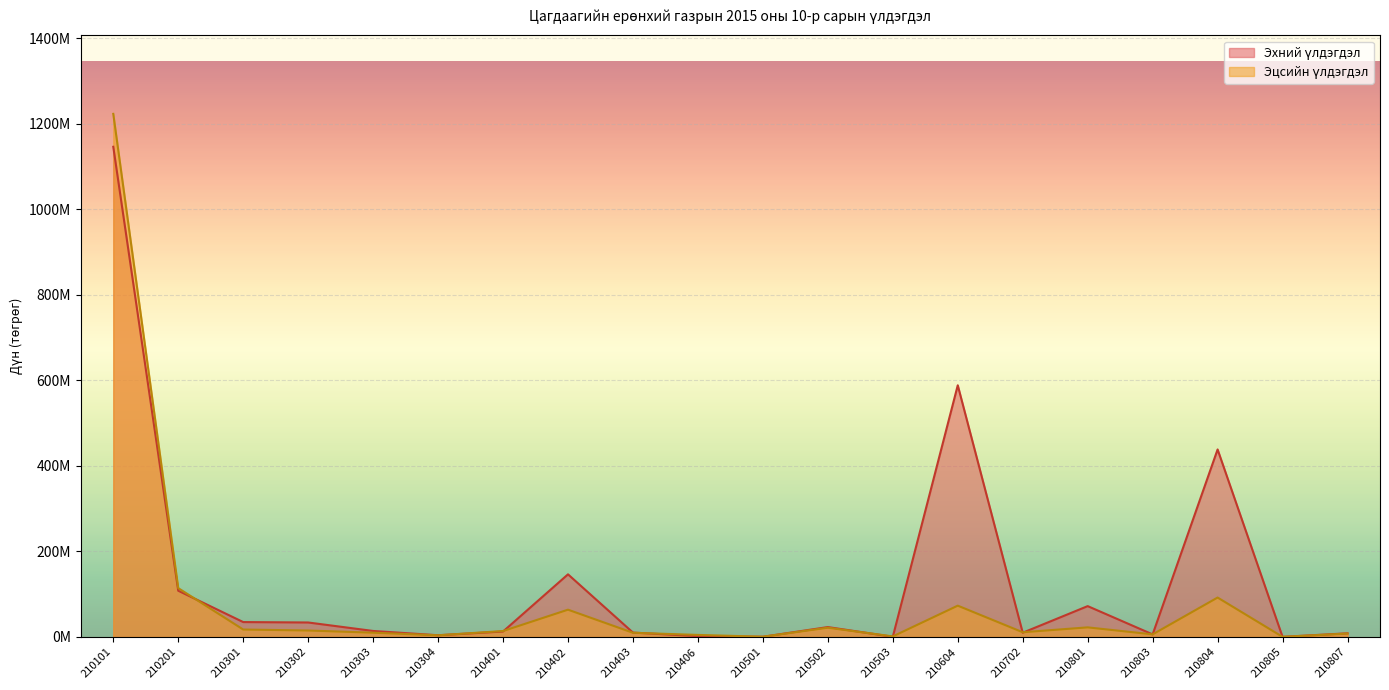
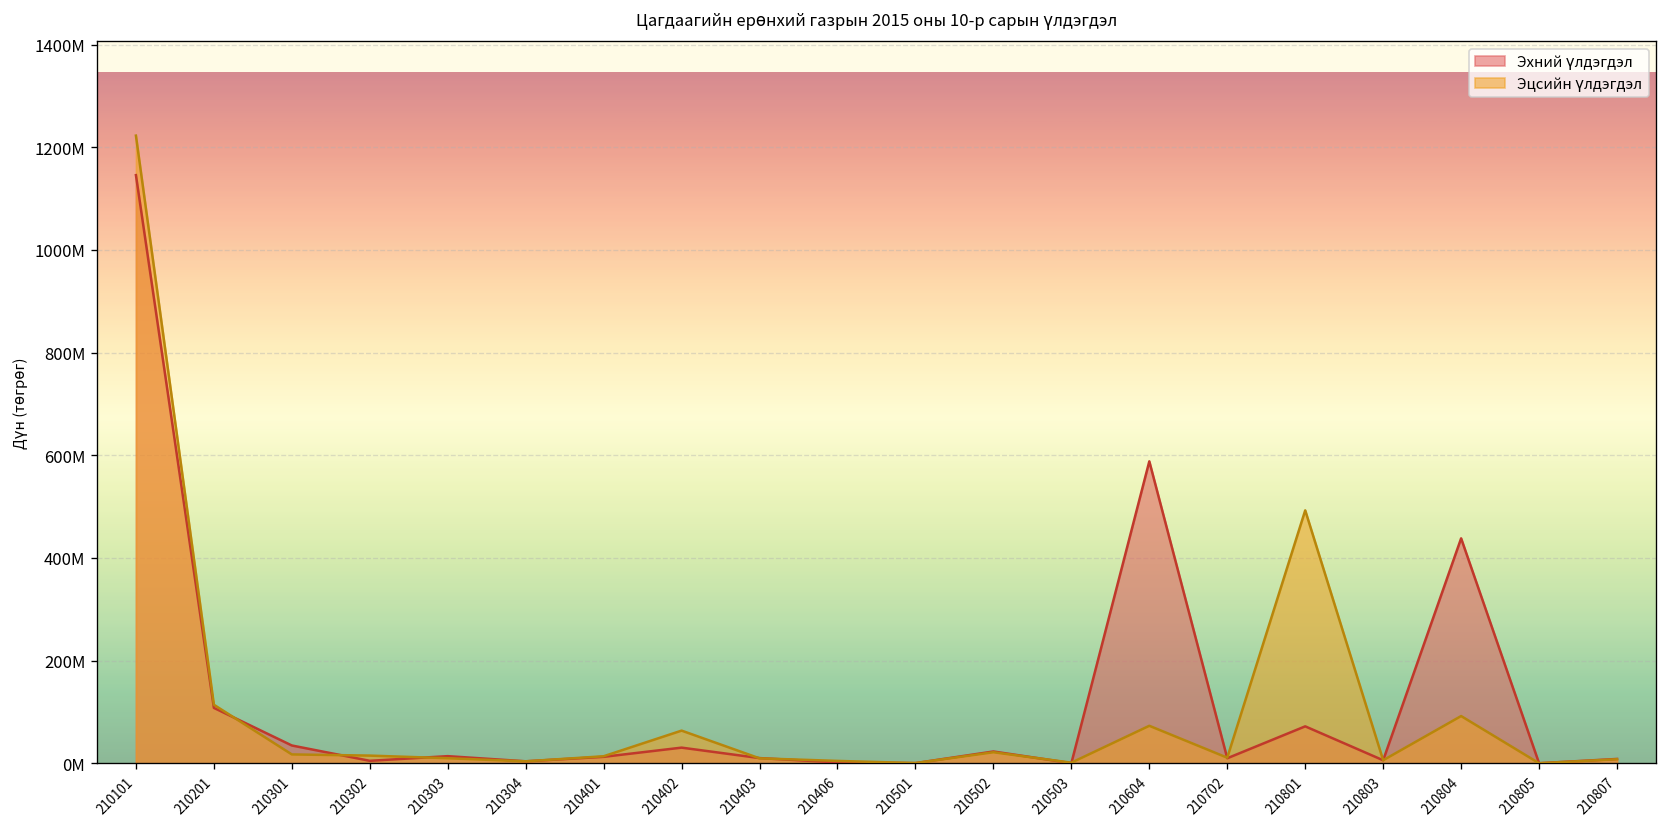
Эхний үлдэгдэл, 210302: 30000000 -> 0
Эхний үлдэгдэл, 210402: 150000000 -> 30000000
Эцсийн үлдэгдэл, 210801: 20000000 -> 490000000
